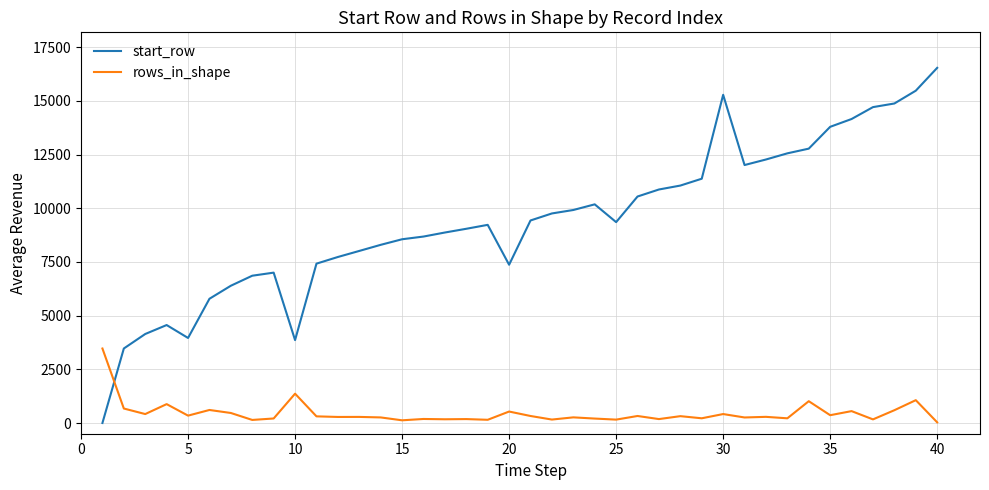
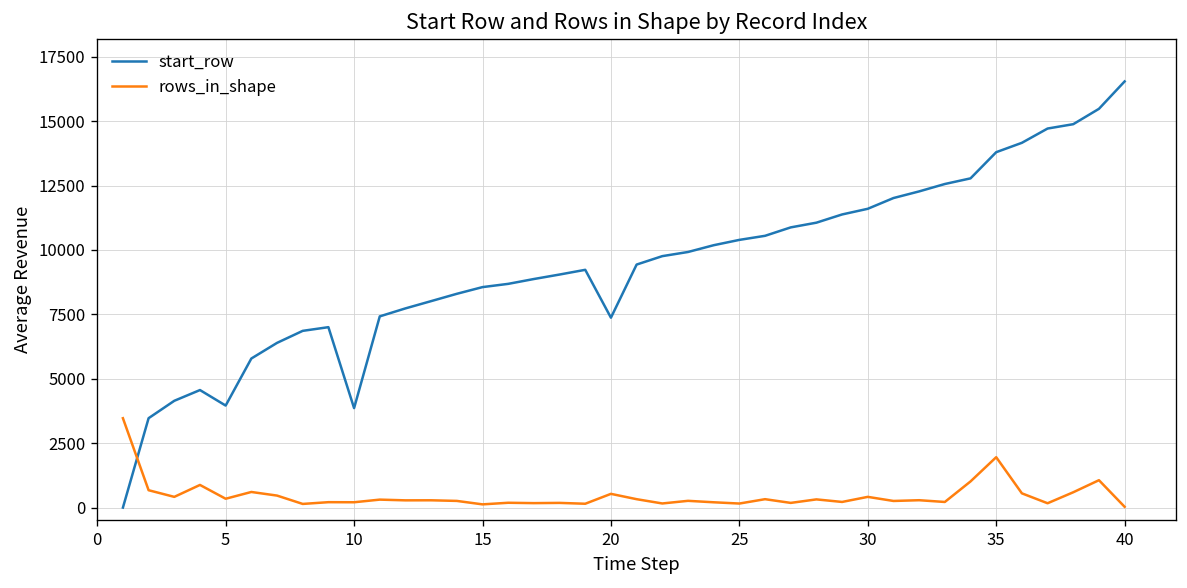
rows_in_shape, 10: 1400 -> 200
start_row, 25: 9400 -> 10400
start_row, 30: 15300 -> 11600
rows_in_shape, 35: 400 -> 2000
